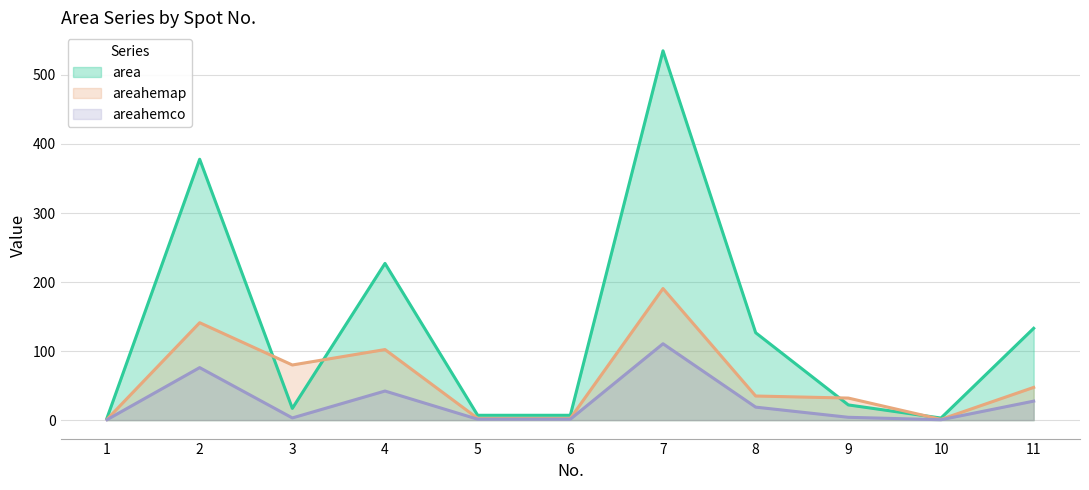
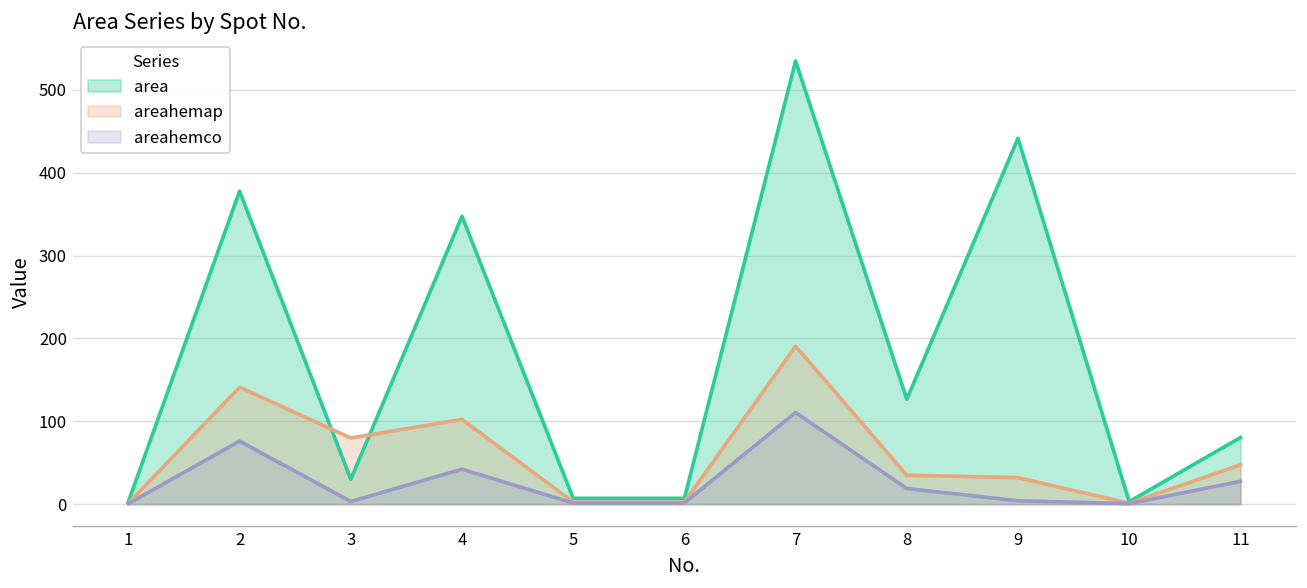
area, 3: 20 -> 30
area, 4: 230 -> 350
area, 9: 20 -> 440
area, 11: 130 -> 80
